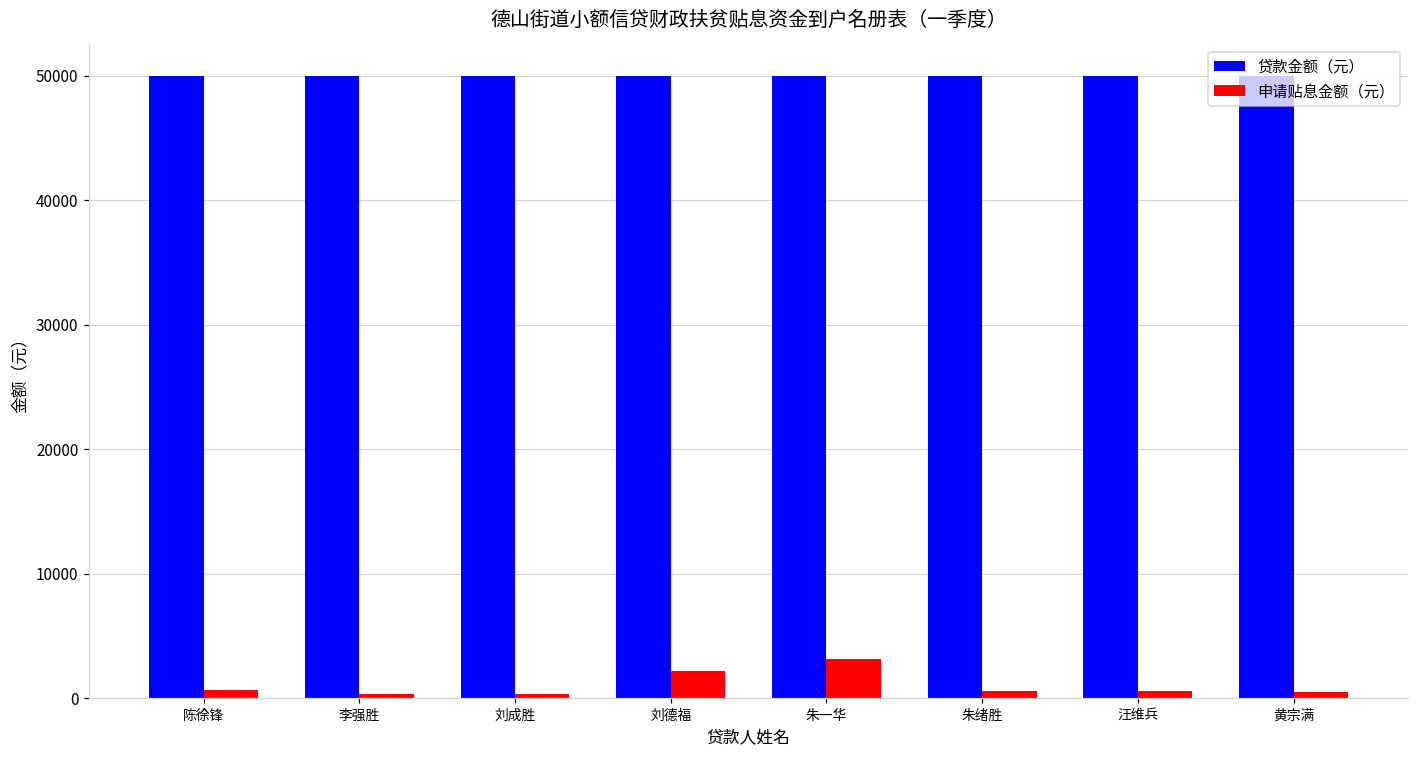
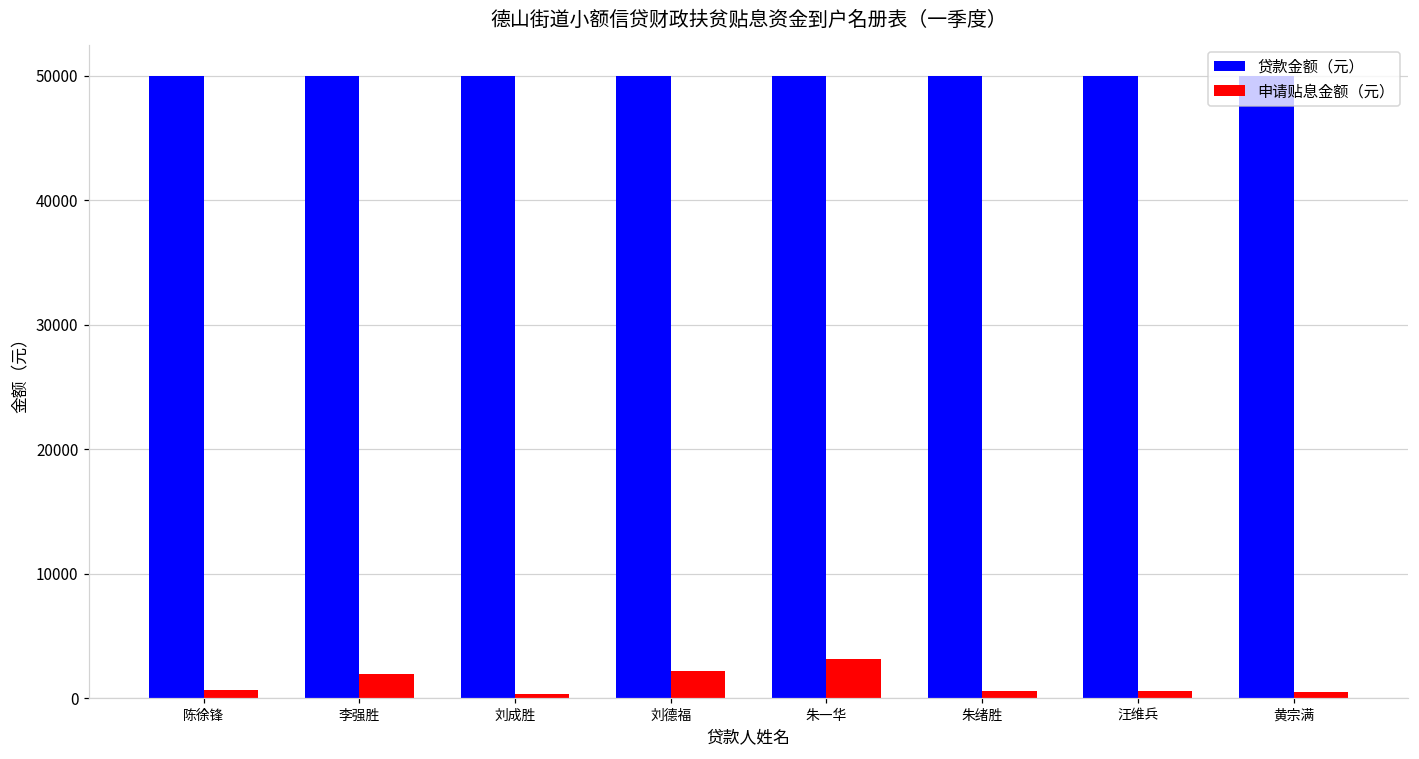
申请贴息金额（元）, 李强胜: 300 -> 2000
